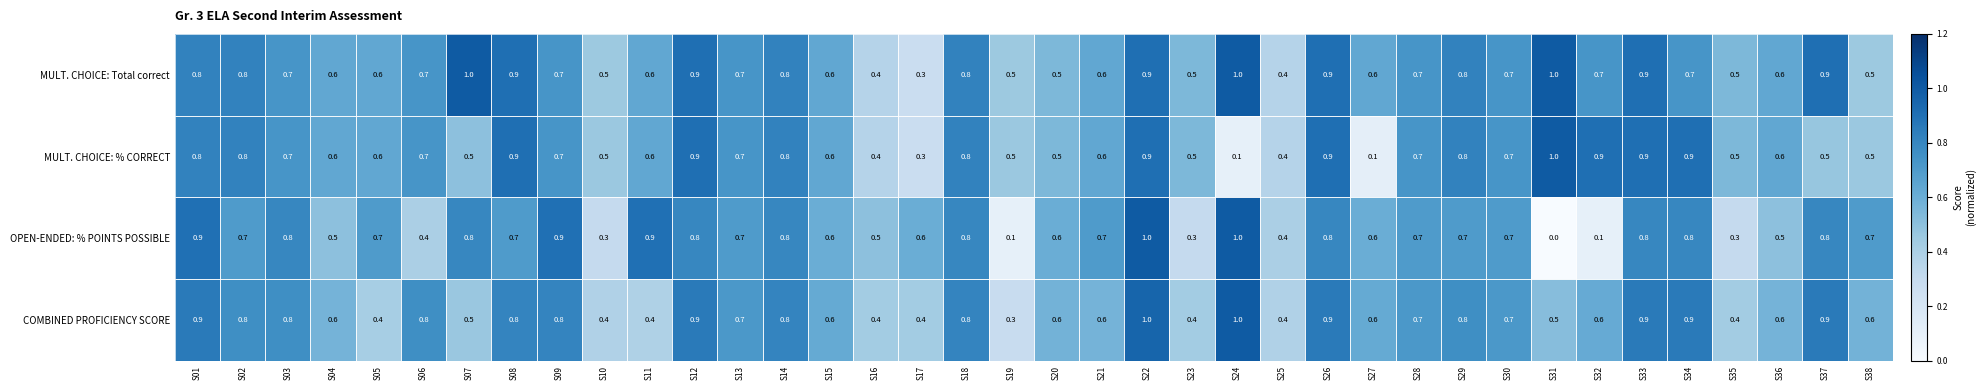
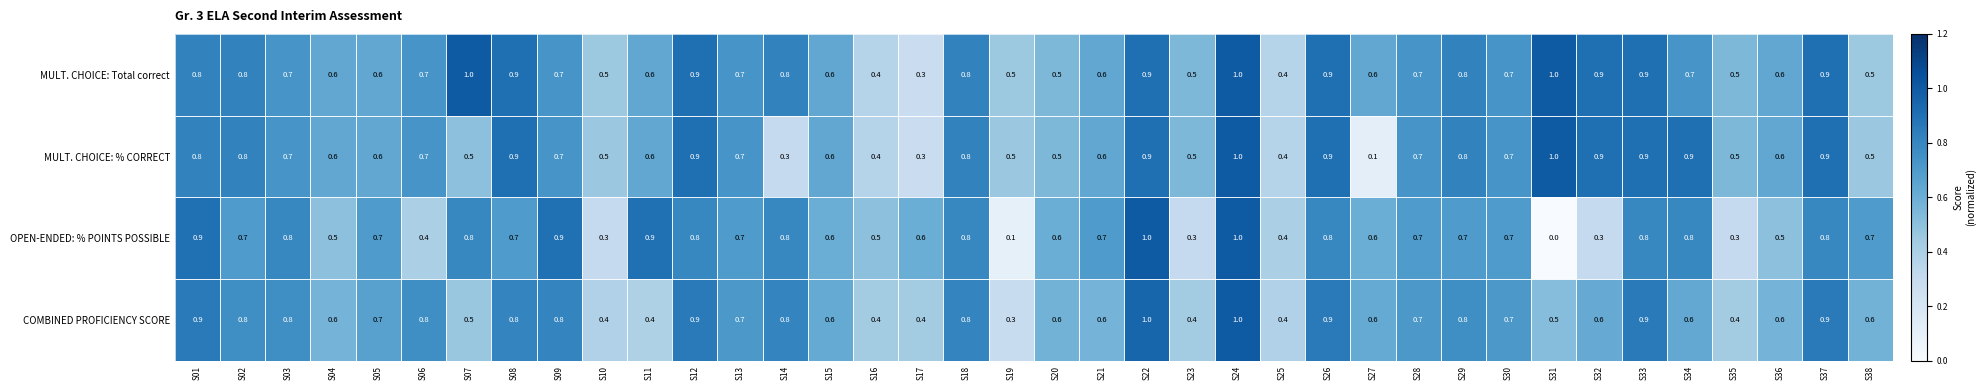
MULT. CHOICE: Total correct, S32: 0.7 -> 0.9
MULT. CHOICE: % CORRECT, S14: 0.8 -> 0.3
MULT. CHOICE: % CORRECT, S24: 0.1 -> 1.0
MULT. CHOICE: % CORRECT, S37: 0.5 -> 0.9
OPEN-ENDED: % POINTS POSSIBLE, S32: 0.1 -> 0.3
COMBINED PROFICIENCY SCORE, S05: 0.4 -> 0.7
COMBINED PROFICIENCY SCORE, S34: 0.9 -> 0.6
